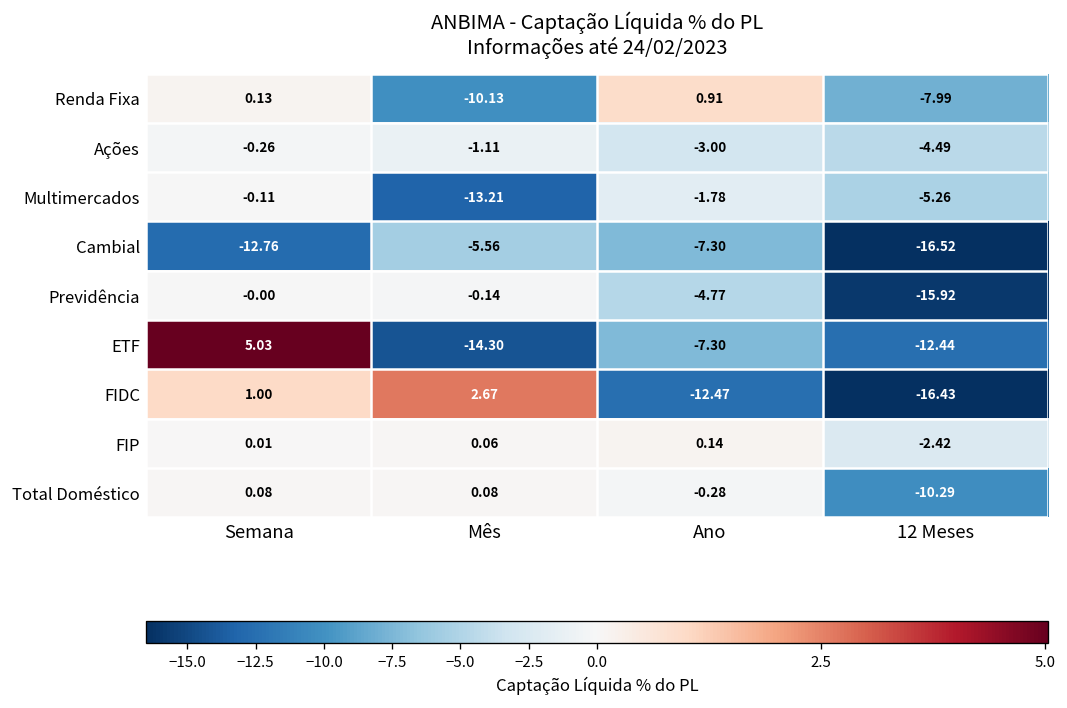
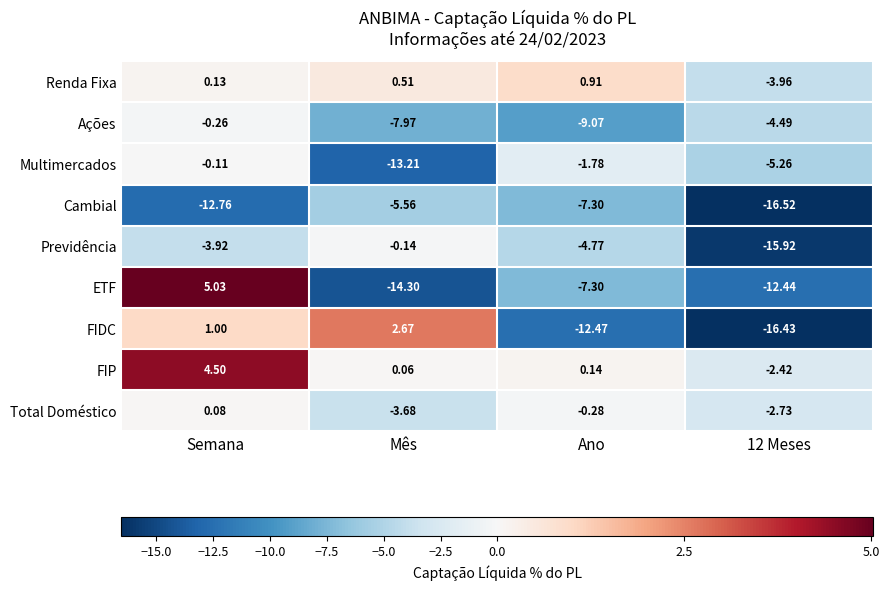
Renda Fixa, Mês: -10.13 -> 0.51
Renda Fixa, 12 Meses: -7.99 -> -3.96
Ações, Mês: -1.11 -> -7.97
Ações, Ano: -3.00 -> -9.07
Previdência, Semana: -0.00 -> -3.92
FIP, Semana: 0.01 -> 4.50
Total Doméstico, Mês: 0.08 -> -3.68
Total Doméstico, 12 Meses: -10.29 -> -2.73
